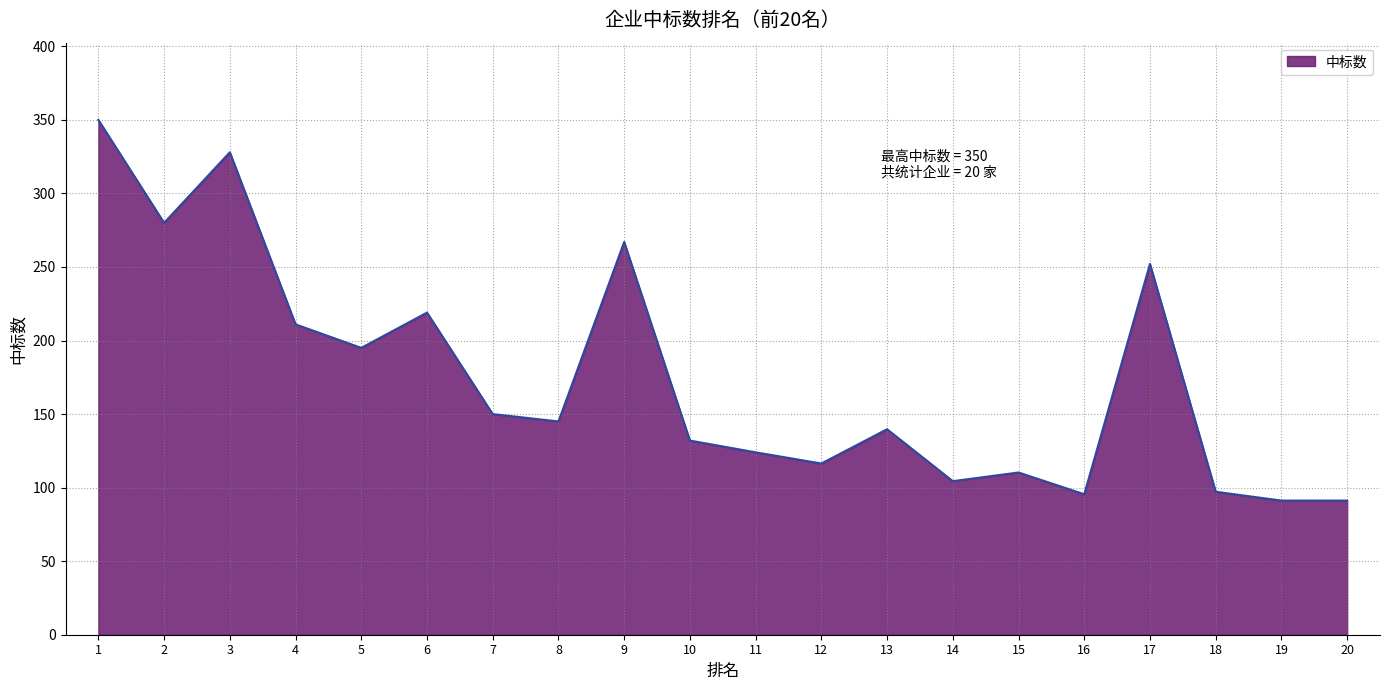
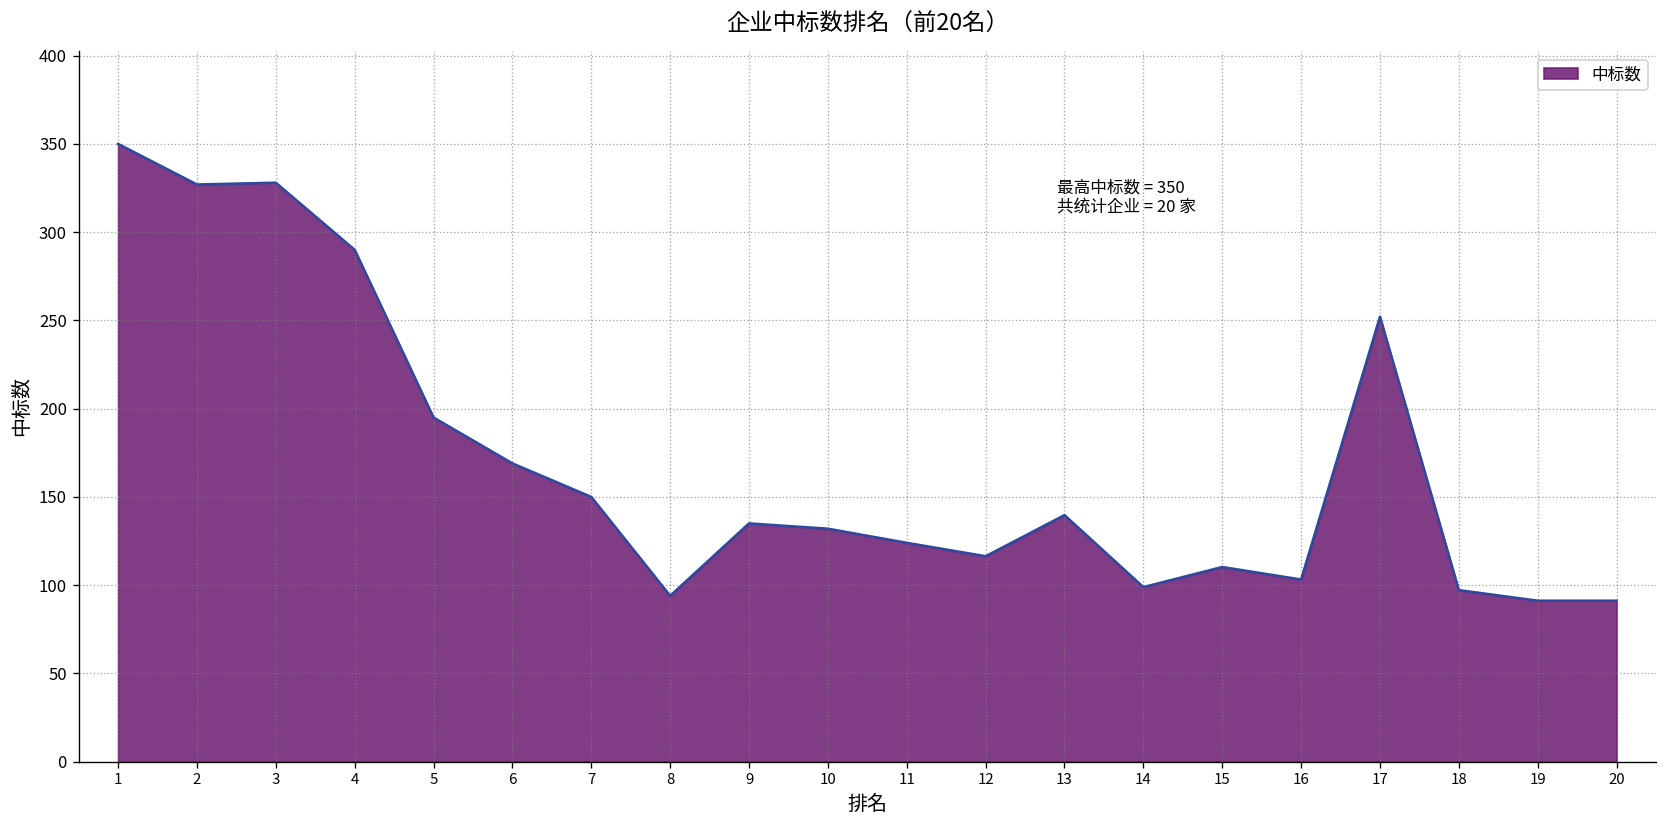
2: 280 -> 327
4: 211 -> 290
6: 219 -> 169
8: 145 -> 94
9: 267 -> 135
14: 104 -> 99
16: 96 -> 103
